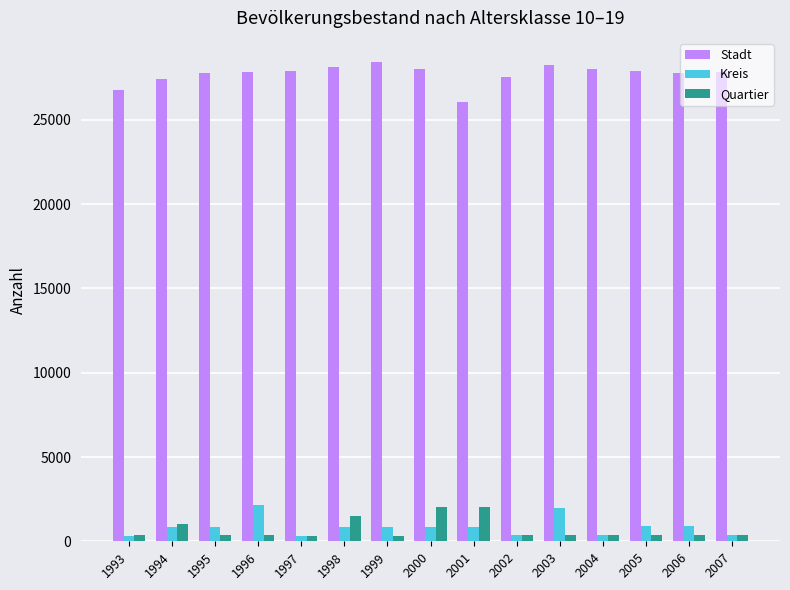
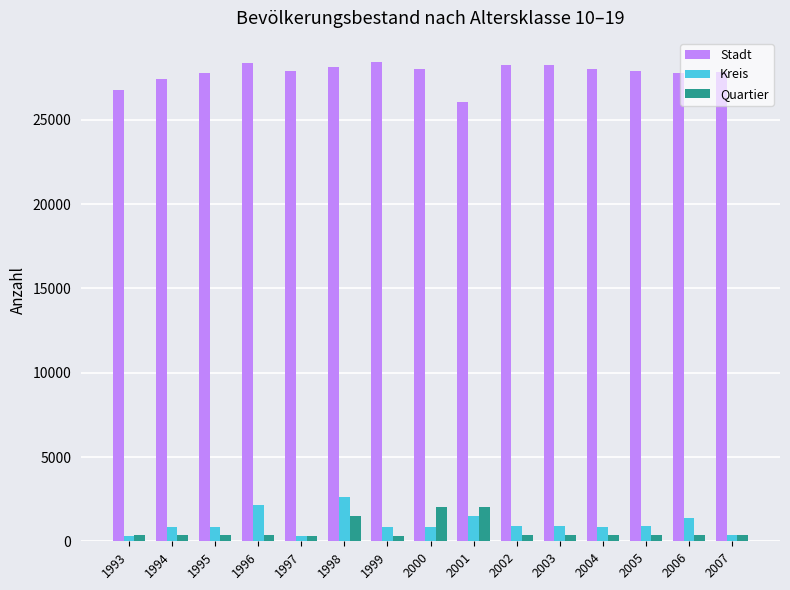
Quartier, 1994: 1000 -> 300
Stadt, 1996: 27900 -> 28400
Kreis, 1998: 800 -> 2600
Kreis, 2001: 900 -> 1500
Stadt, 2002: 27600 -> 28200
Kreis, 2002: 400 -> 900
Kreis, 2003: 2000 -> 900
Kreis, 2004: 300 -> 900
Kreis, 2006: 900 -> 1400
